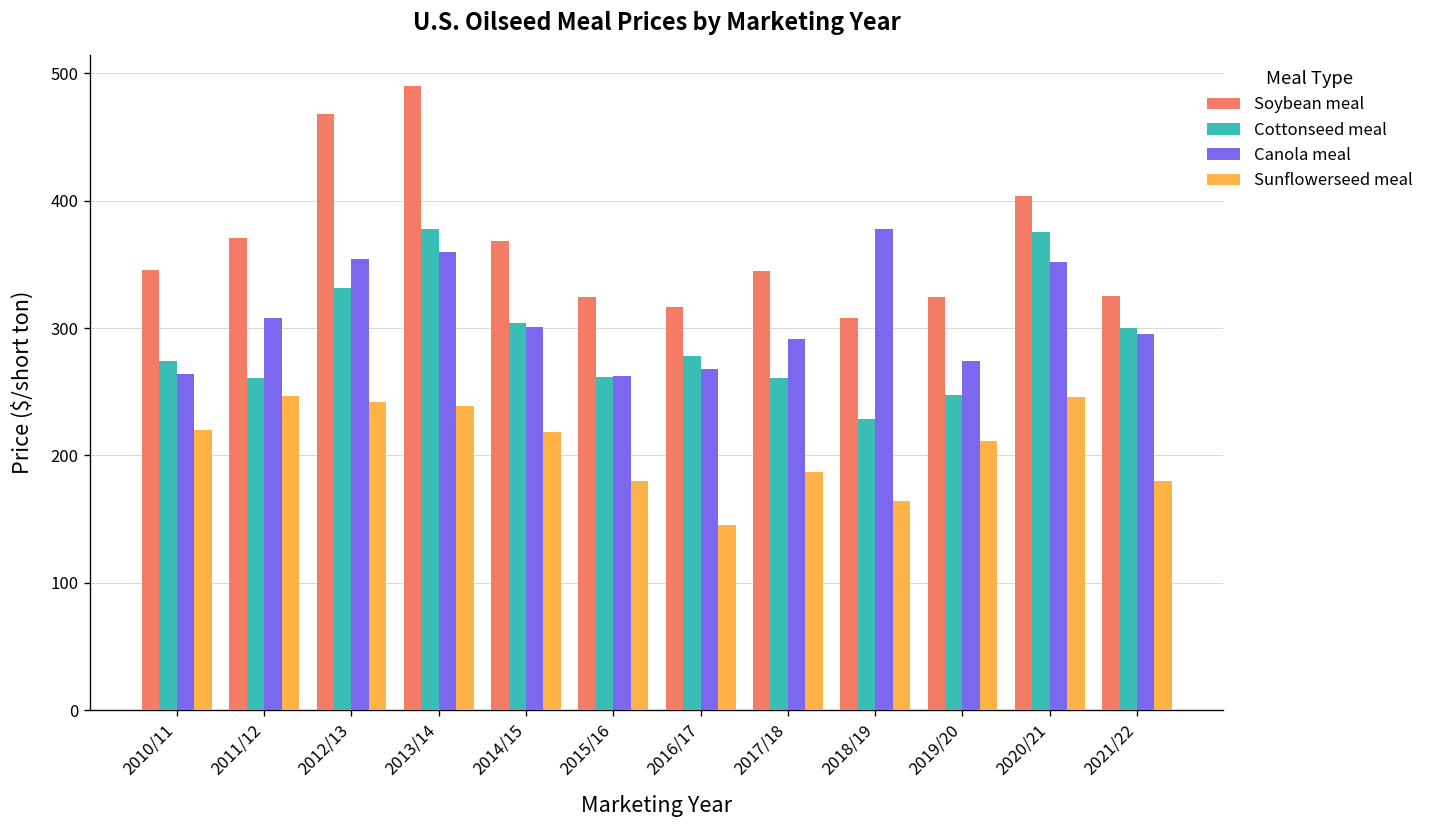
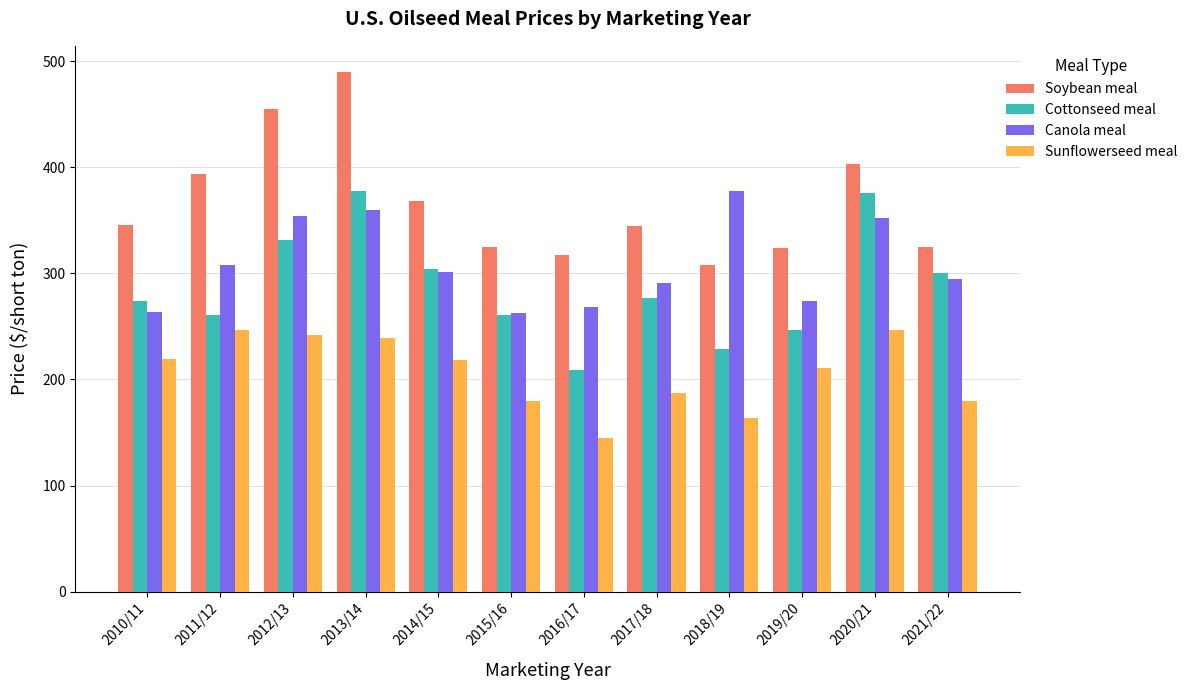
Soybean meal, 2011/12: 371 -> 394
Soybean meal, 2012/13: 468 -> 455
Cottonseed meal, 2016/17: 278 -> 209
Cottonseed meal, 2017/18: 261 -> 277
